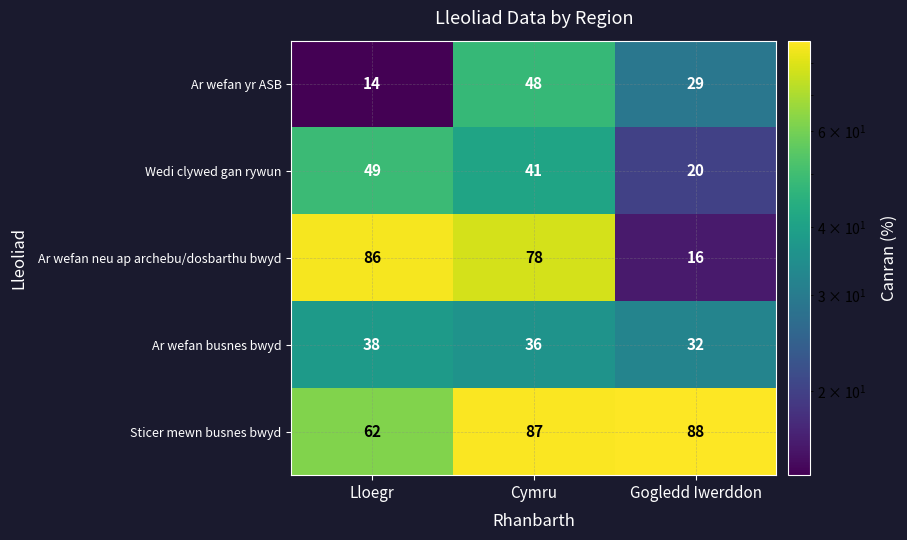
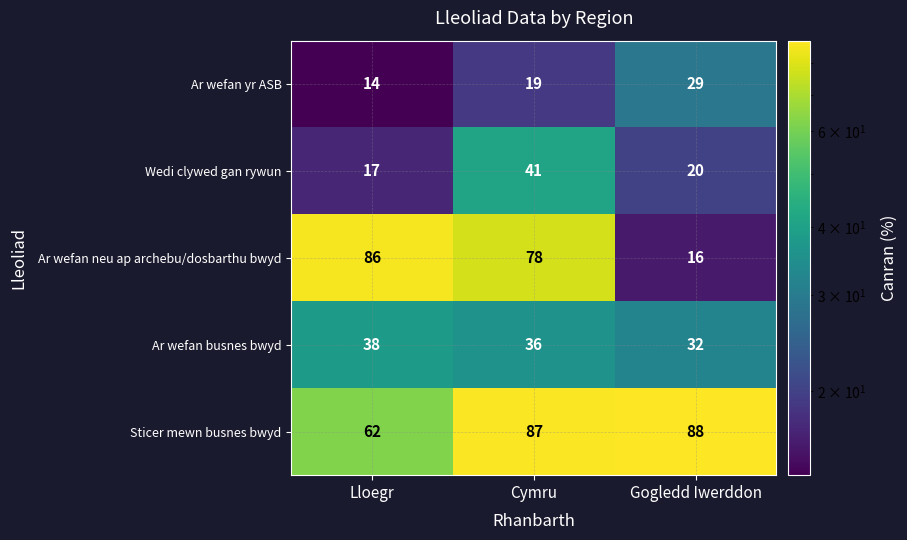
Ar wefan yr ASB, Cymru: 48 -> 19
Wedi clywed gan rywun, Lloegr: 49 -> 17
